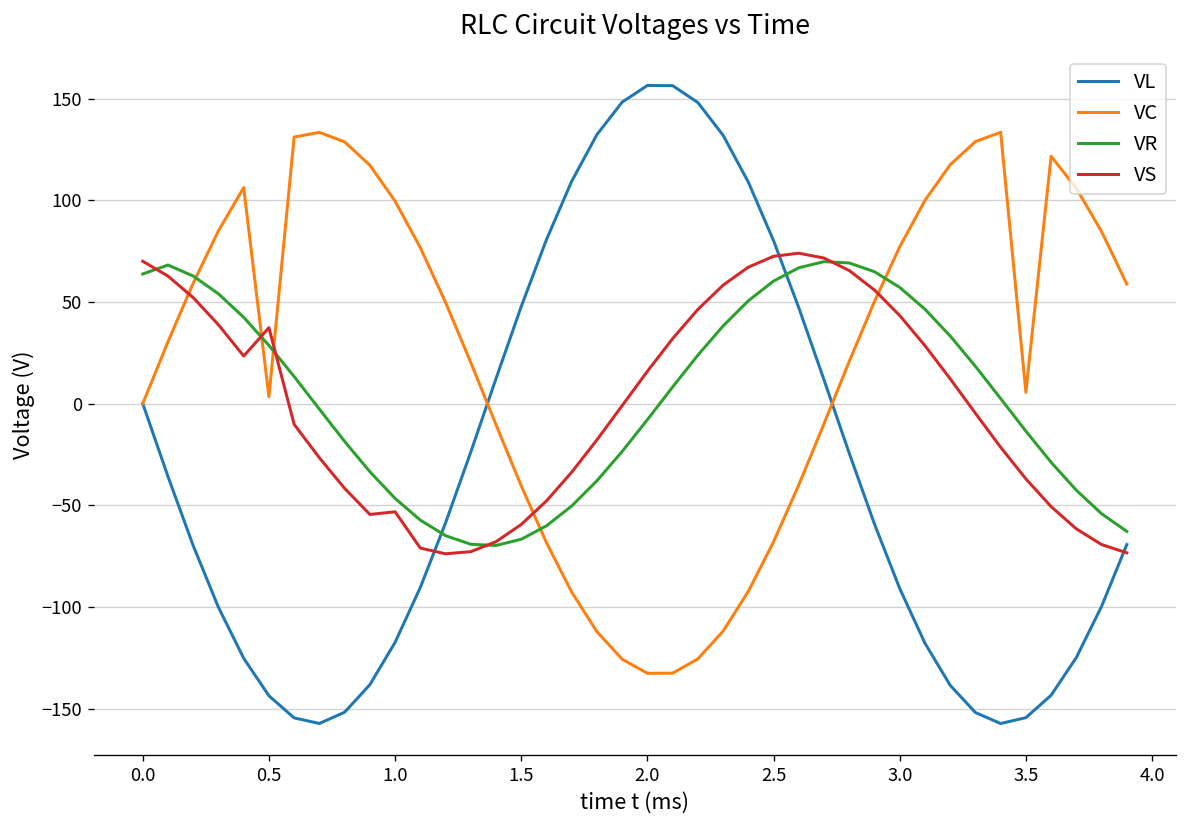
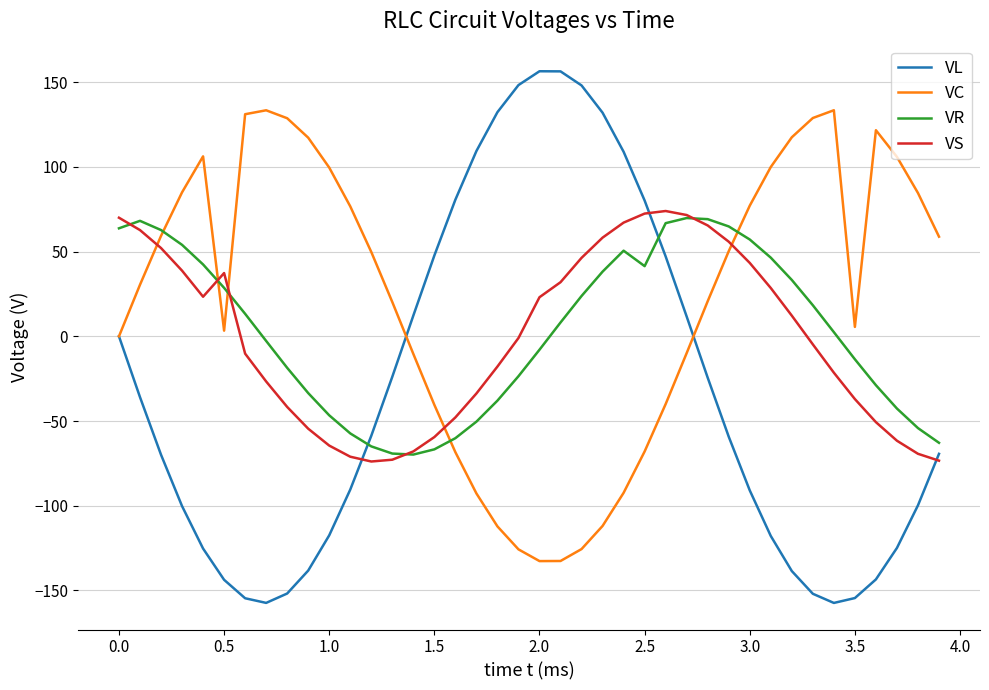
VS, 1.0: -53 -> -64
VS, 2.0: 16 -> 23
VR, 2.5: 60 -> 41
